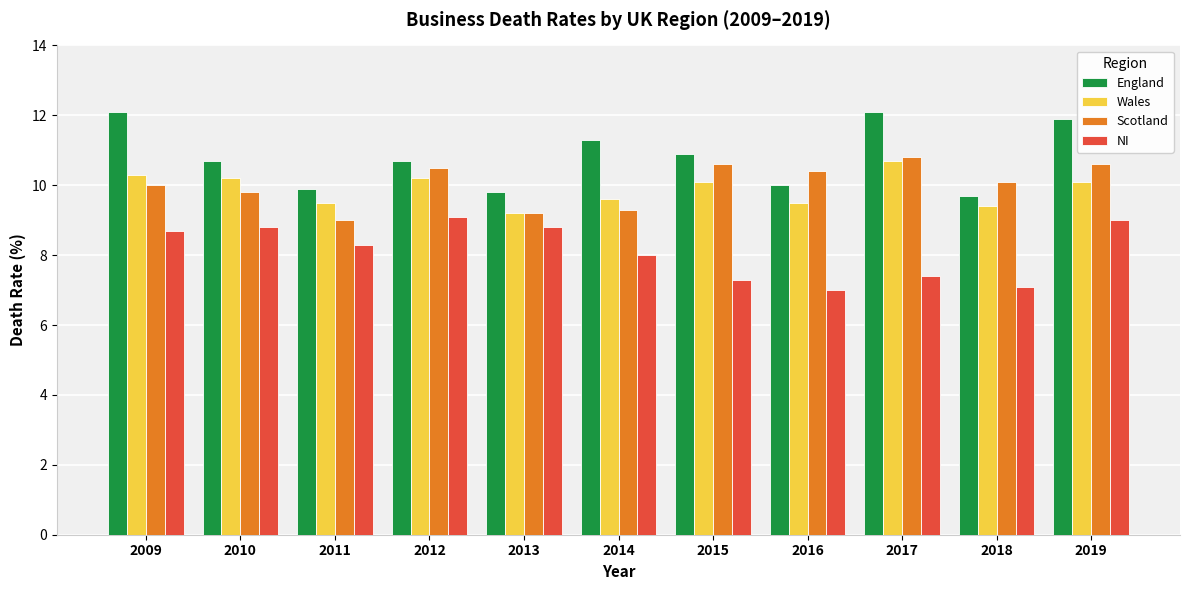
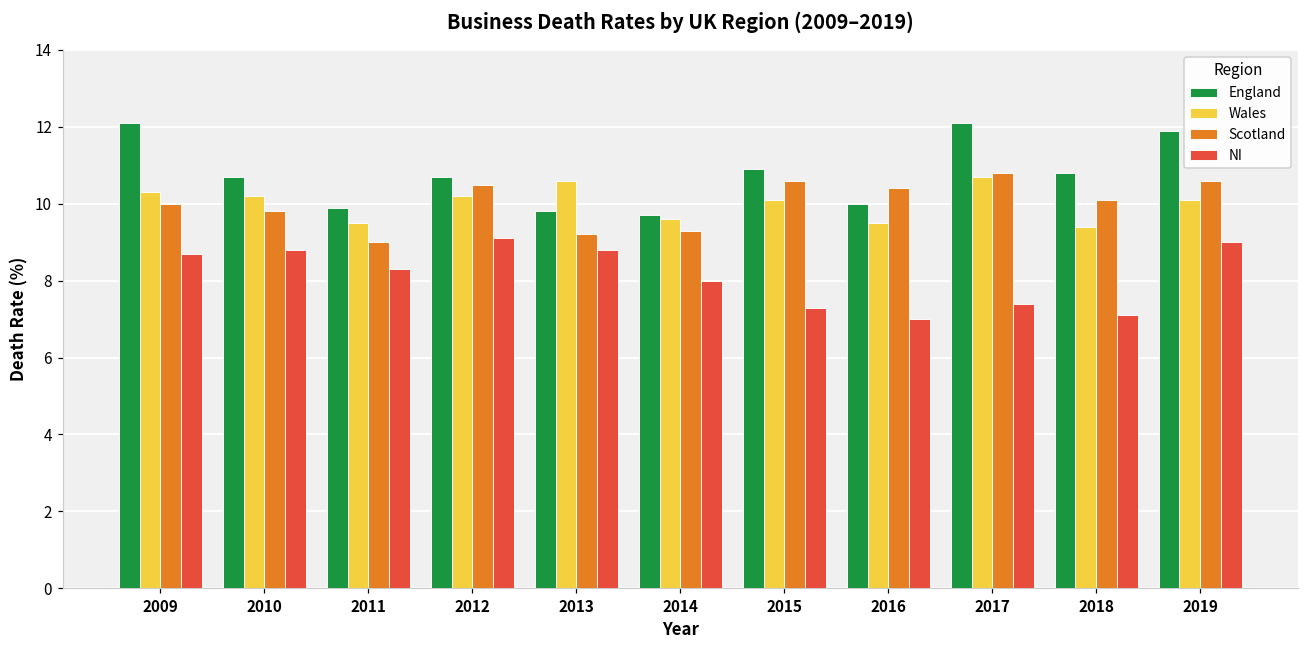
Wales, 2013: 9.2 -> 10.6
England, 2014: 11.3 -> 9.7
England, 2018: 9.7 -> 10.8
